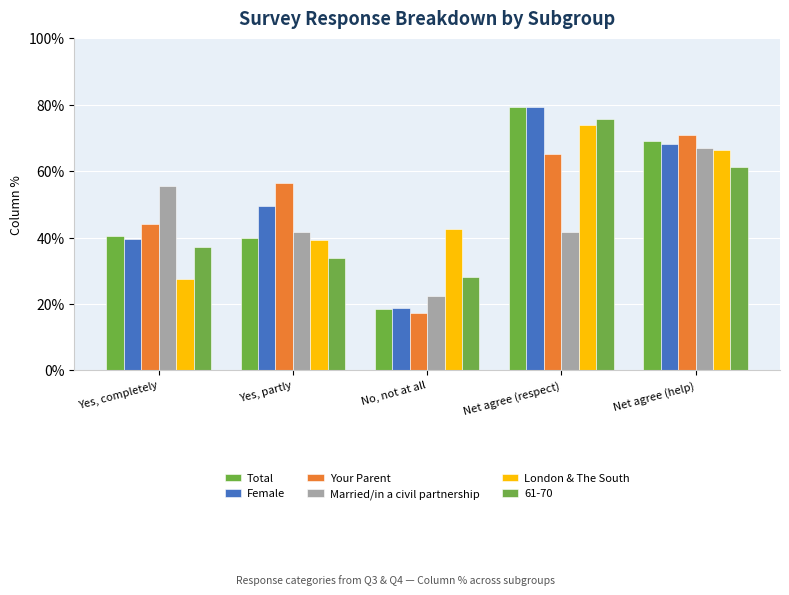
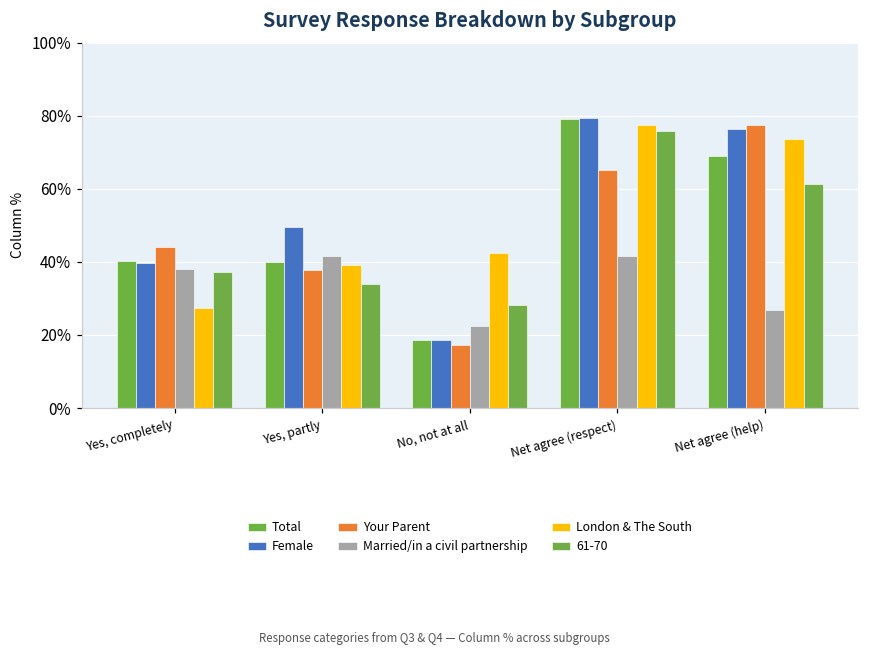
Married/in a civil partnership, Yes, completely: 55% -> 38%
Your Parent, Yes, partly: 57% -> 38%
London & The South, Net agree (respect): 74% -> 77%
Female, Net agree (help): 68% -> 76%
Your Parent, Net agree (help): 71% -> 78%
Married/in a civil partnership, Net agree (help): 67% -> 27%
London & The South, Net agree (help): 66% -> 74%
